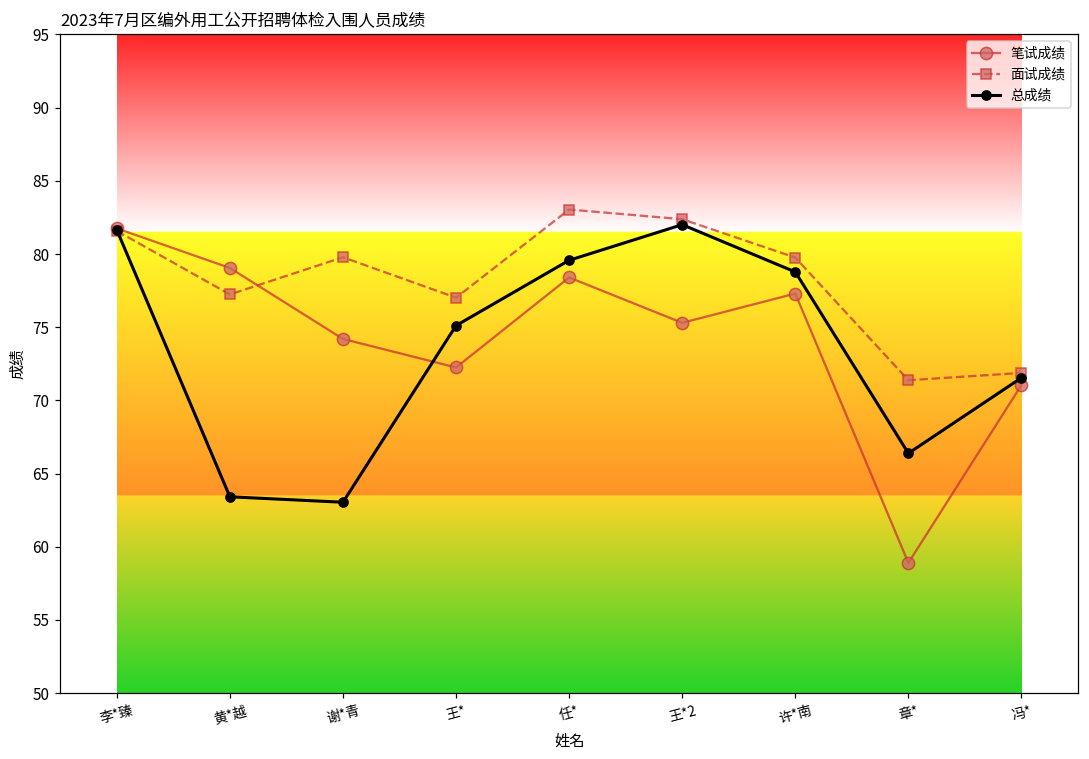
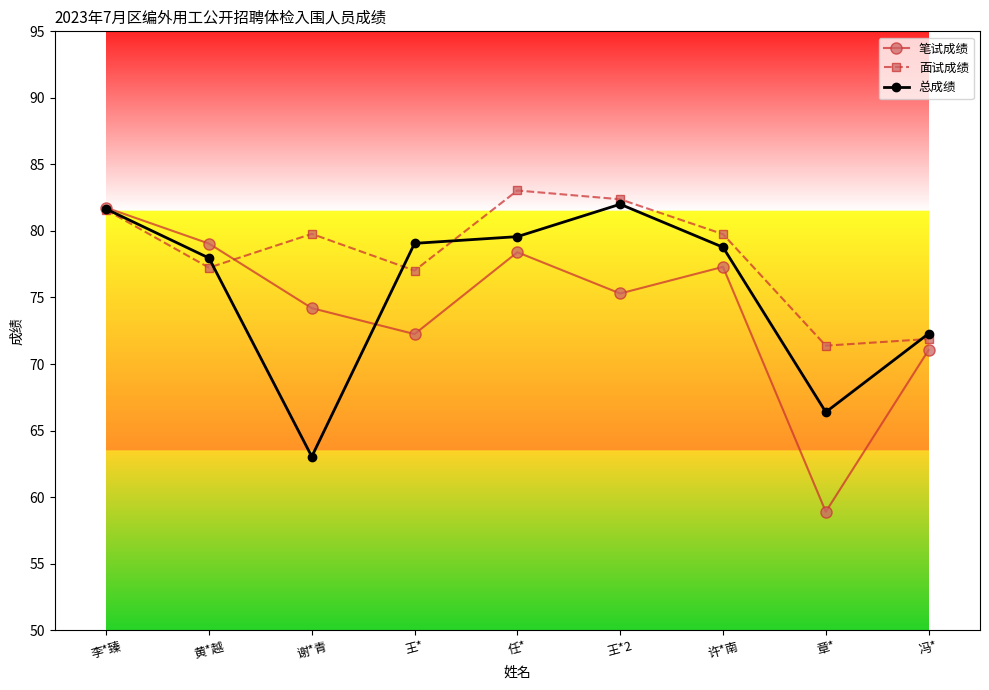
总成绩, 黄*越: 63.4 -> 78.0
总成绩, 王*: 75.1 -> 79.1
总成绩, 冯*: 71.5 -> 72.3
